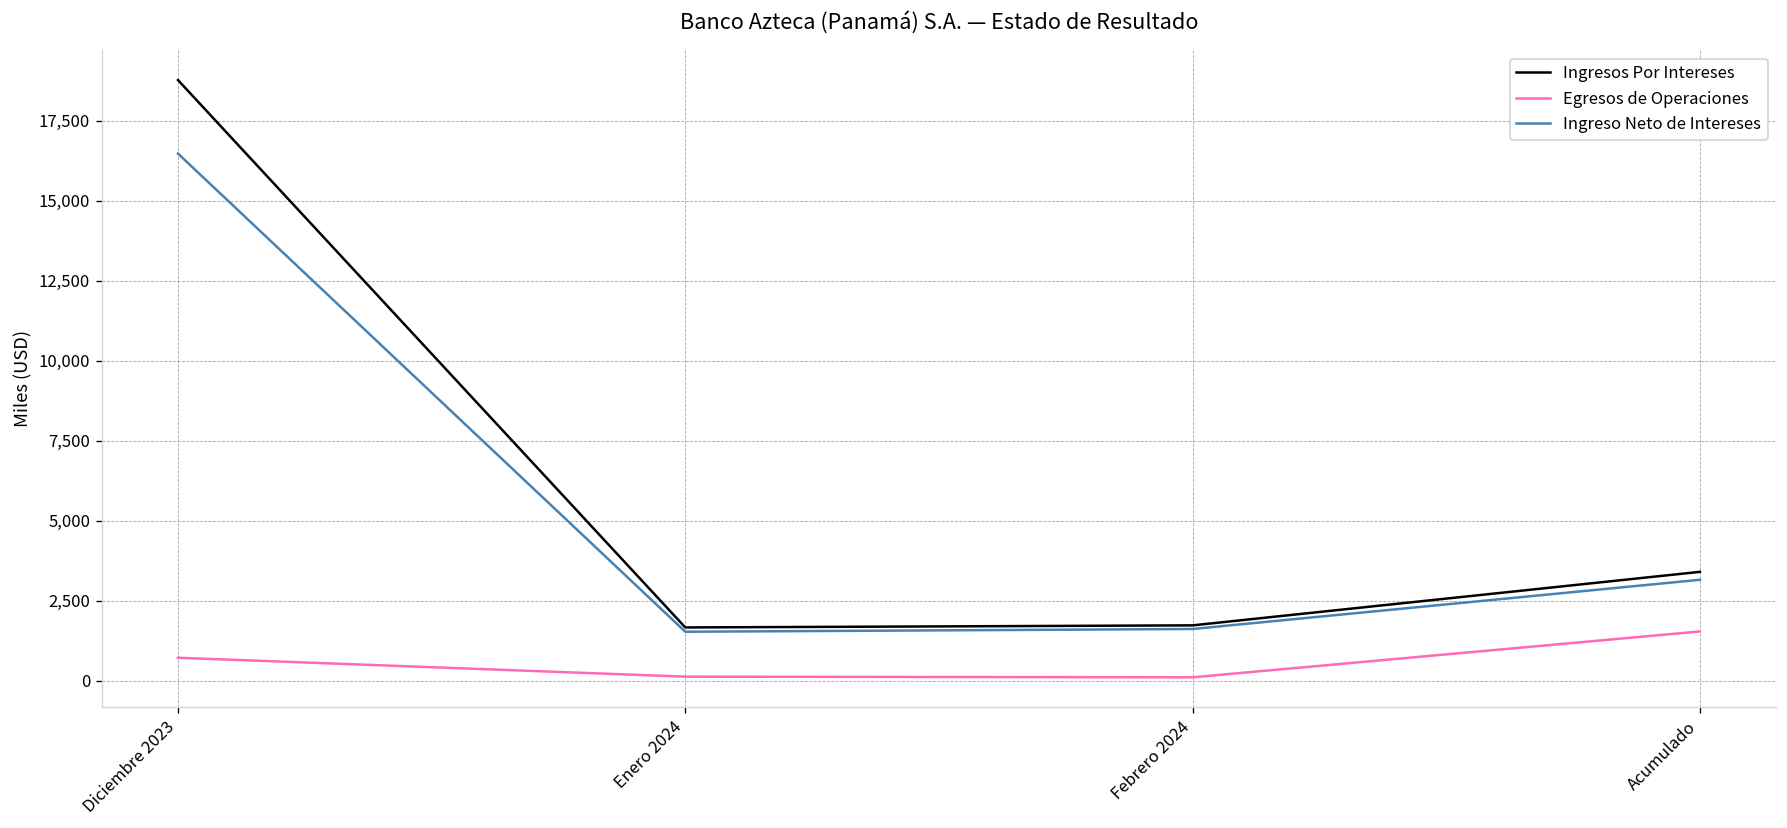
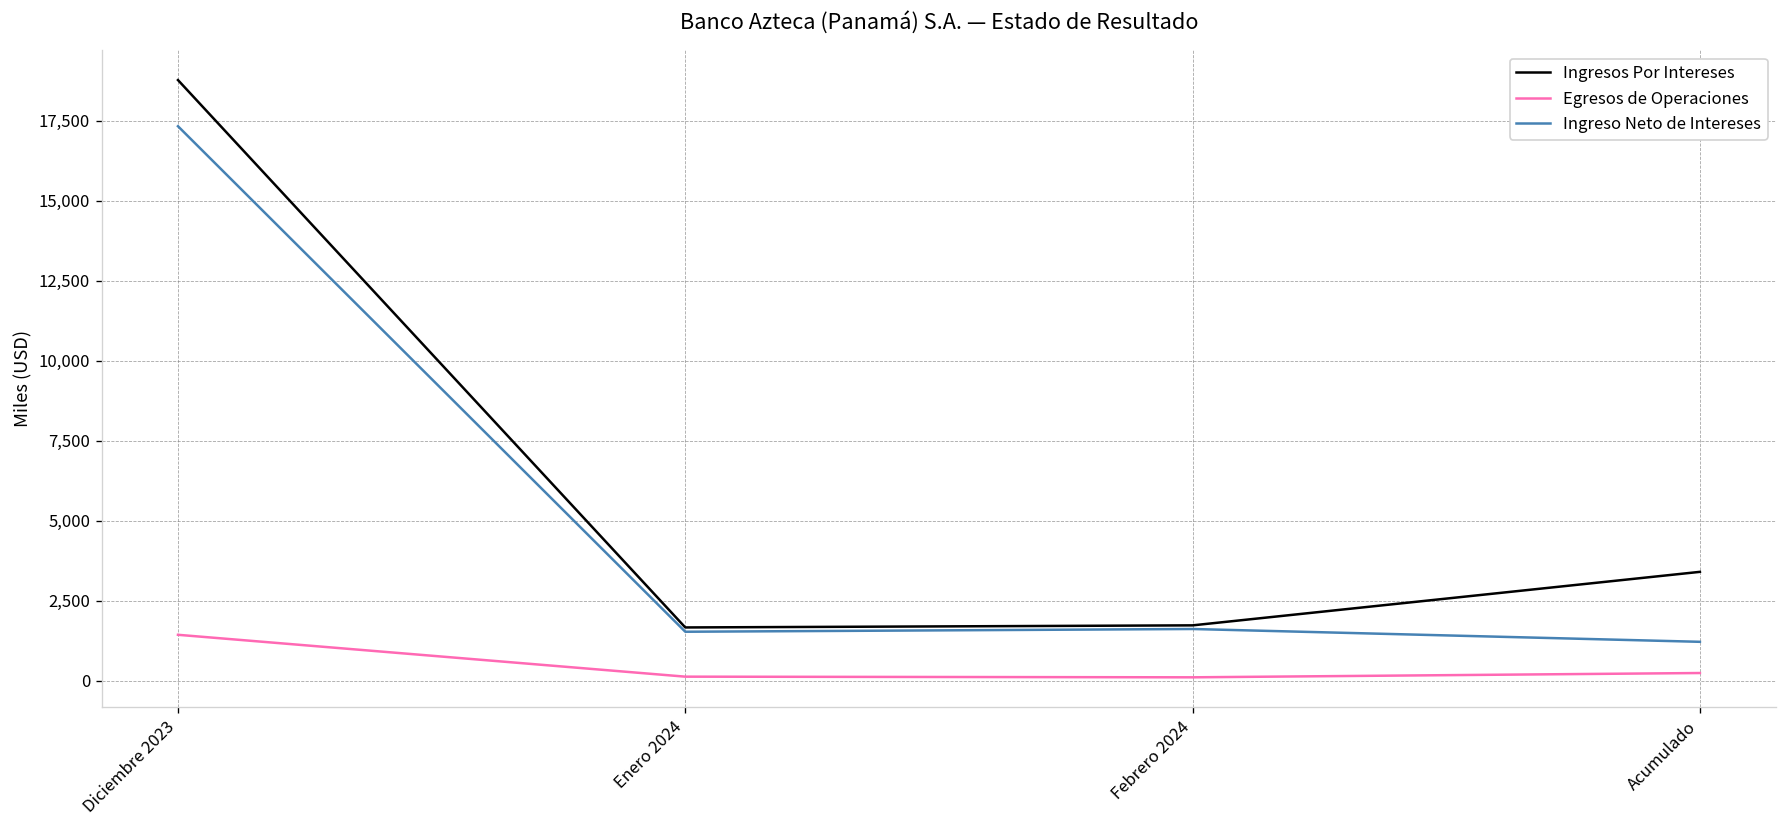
Egresos de Operaciones, Diciembre 2023: 700 -> 1,400
Ingreso Neto de Intereses, Diciembre 2023: 16,500 -> 17,300
Egresos de Operaciones, Acumulado: 1,500 -> 200
Ingreso Neto de Intereses, Acumulado: 3,200 -> 1,200
